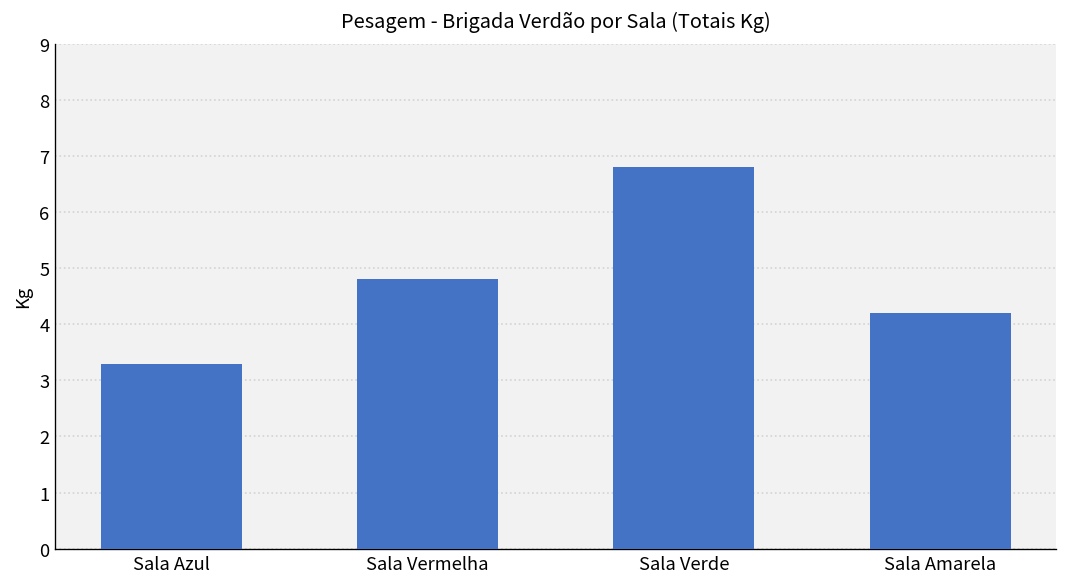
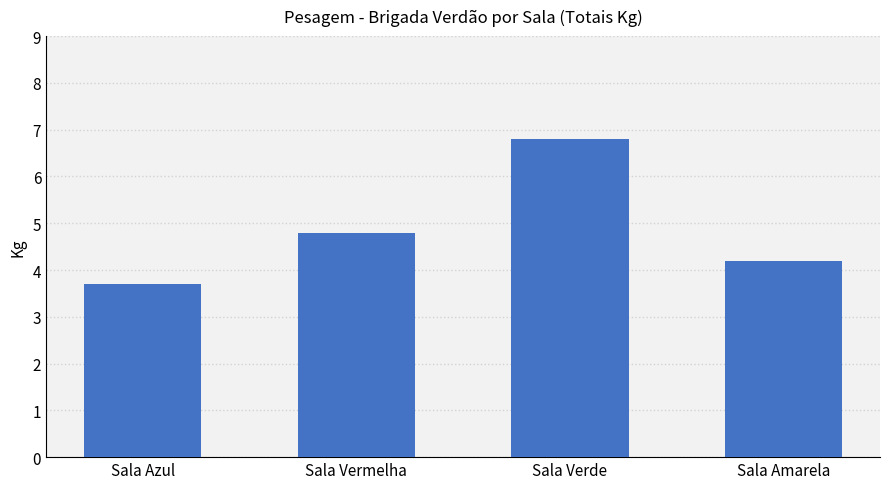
Sala Azul: 3.3 -> 3.7
